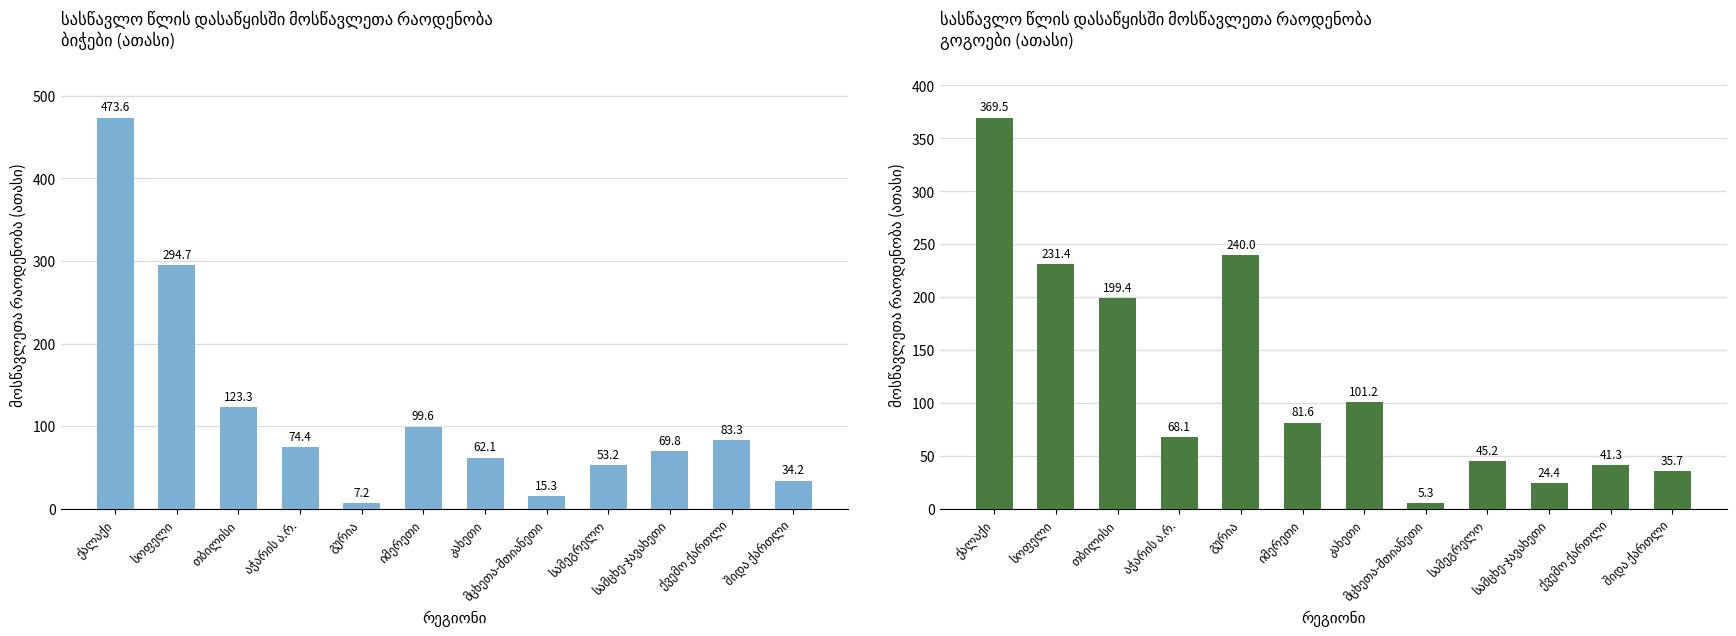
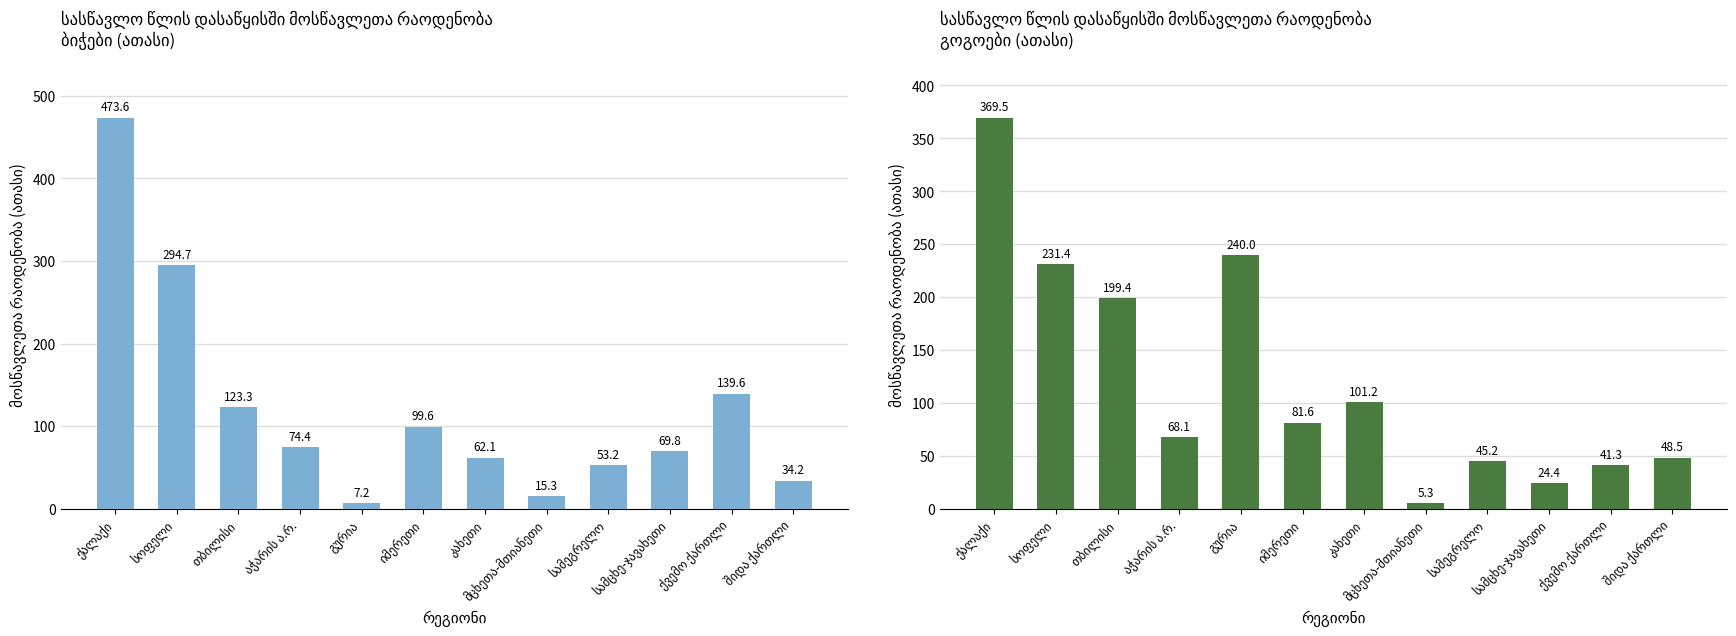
სასწავლო წლის დასაწყისში მოსწავლეთა რაოდენობა ბიჭები (ათასი), ქვემო ქართლი: 83.3 -> 139.6
სასწავლო წლის დასაწყისში მოსწავლეთა რაოდენობა გოგოები (ათასი), შიდა ქართლი: 35.7 -> 48.5
